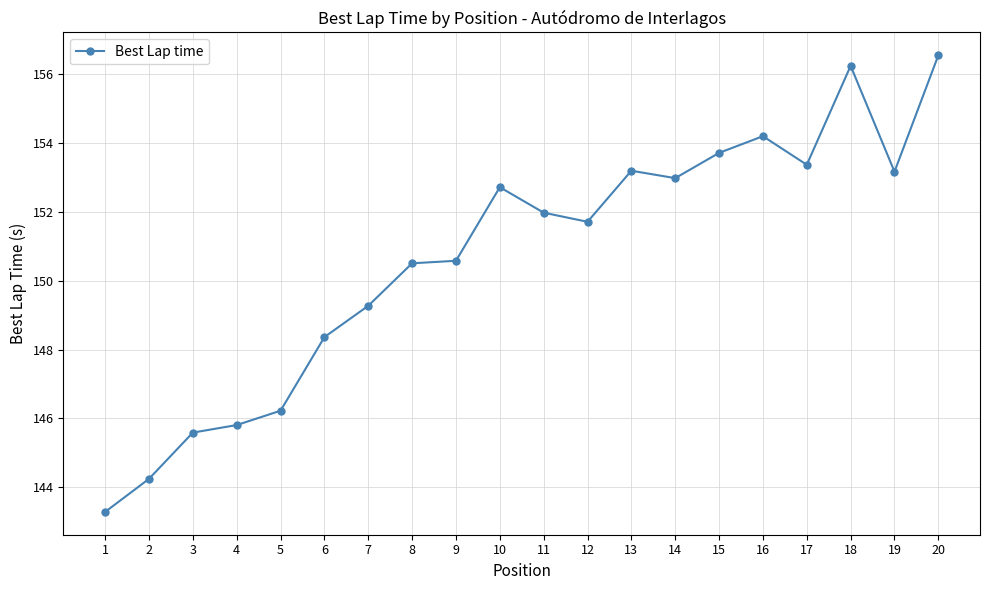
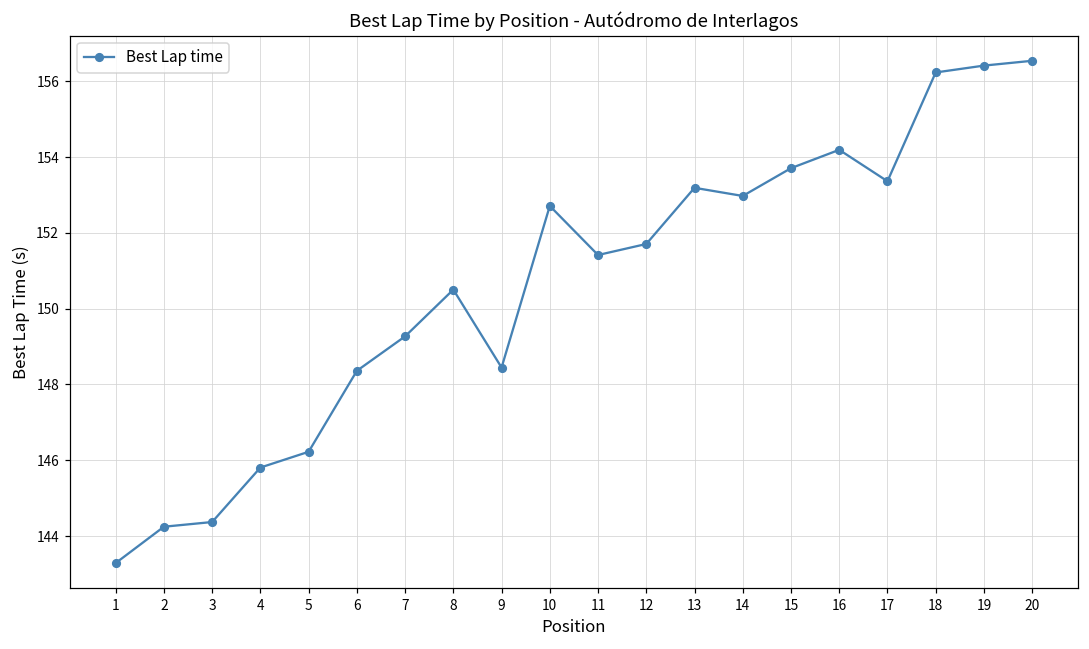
3: 145.6 -> 144.4
9: 150.6 -> 148.4
11: 152.0 -> 151.4
19: 153.2 -> 156.4
